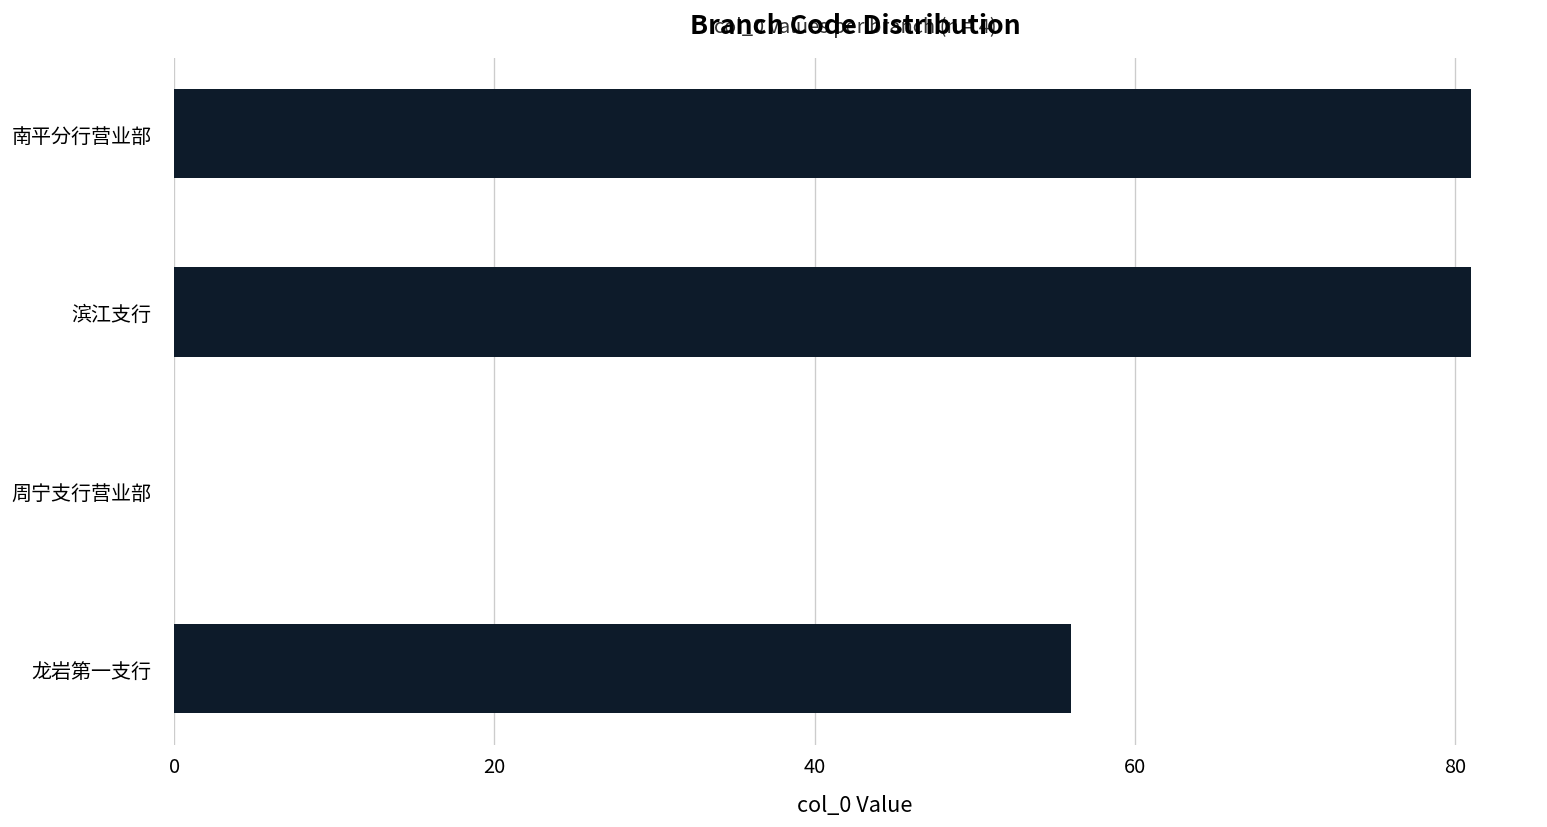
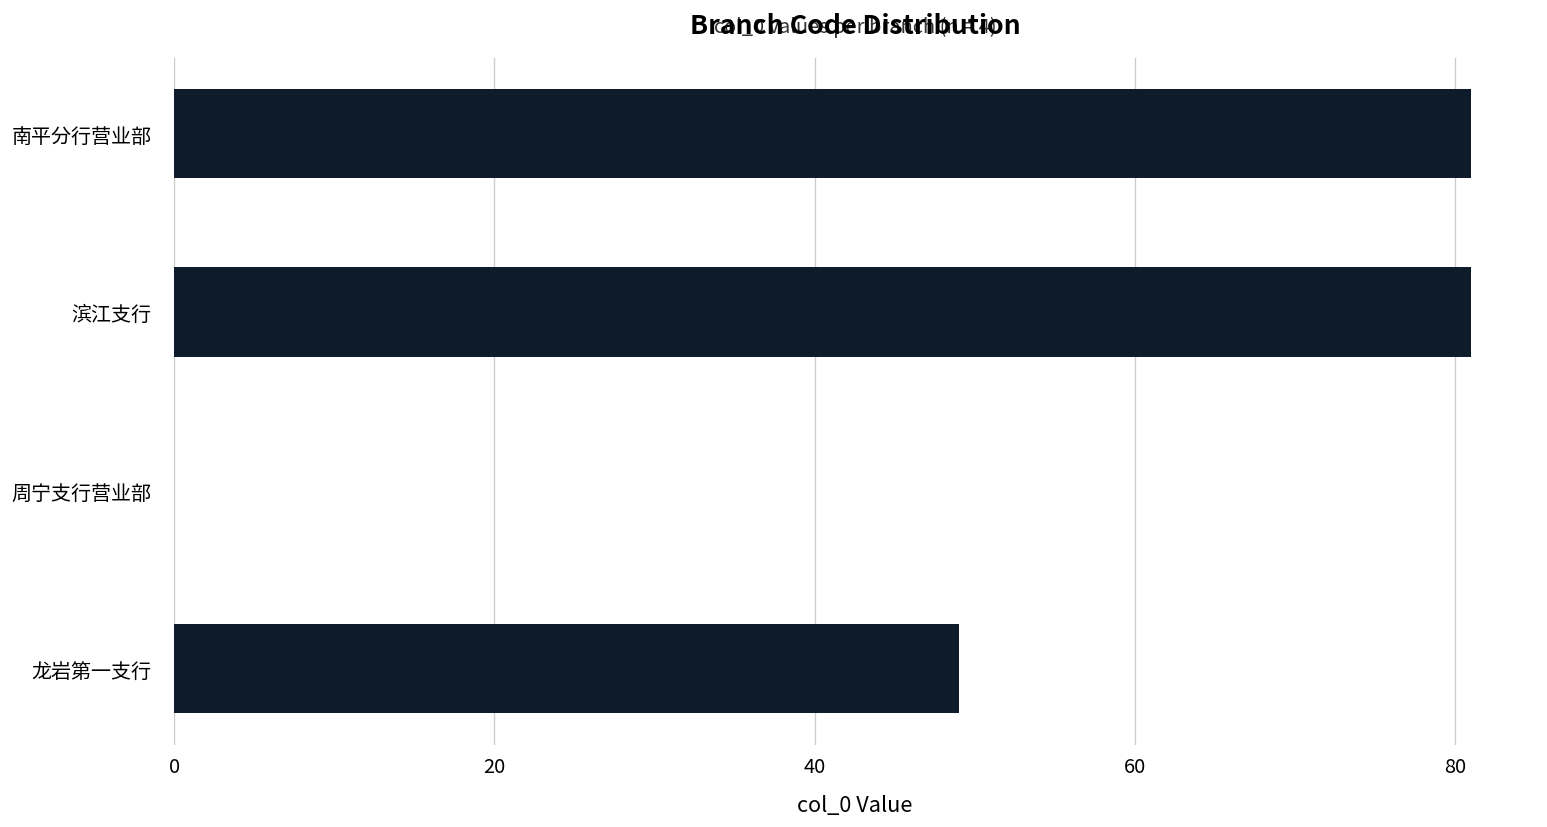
龙岩第一支行: 56 -> 49
